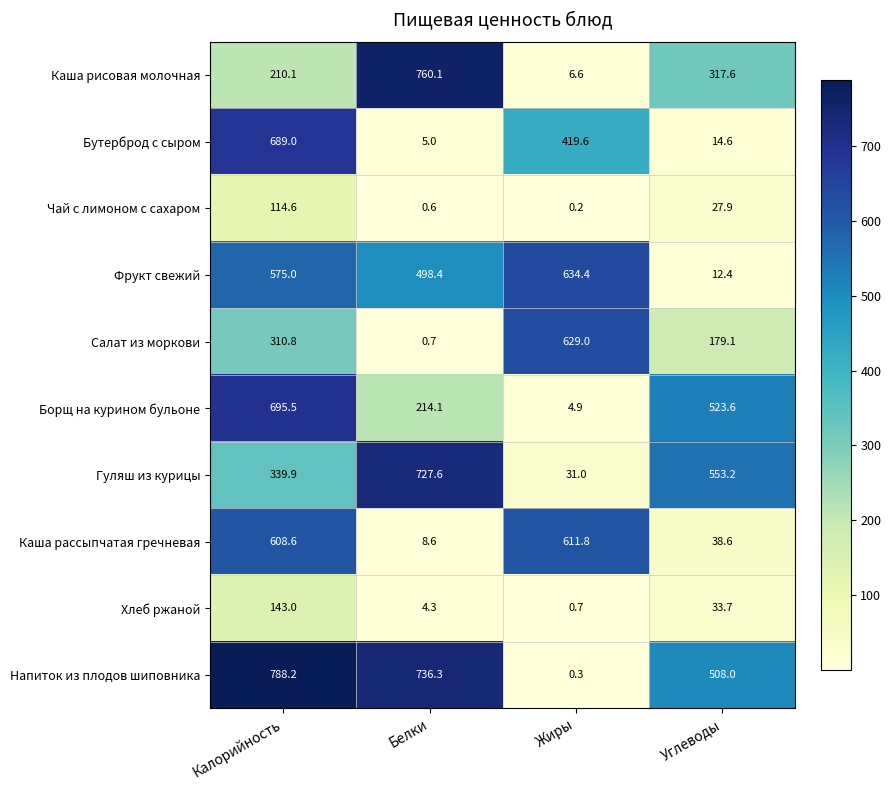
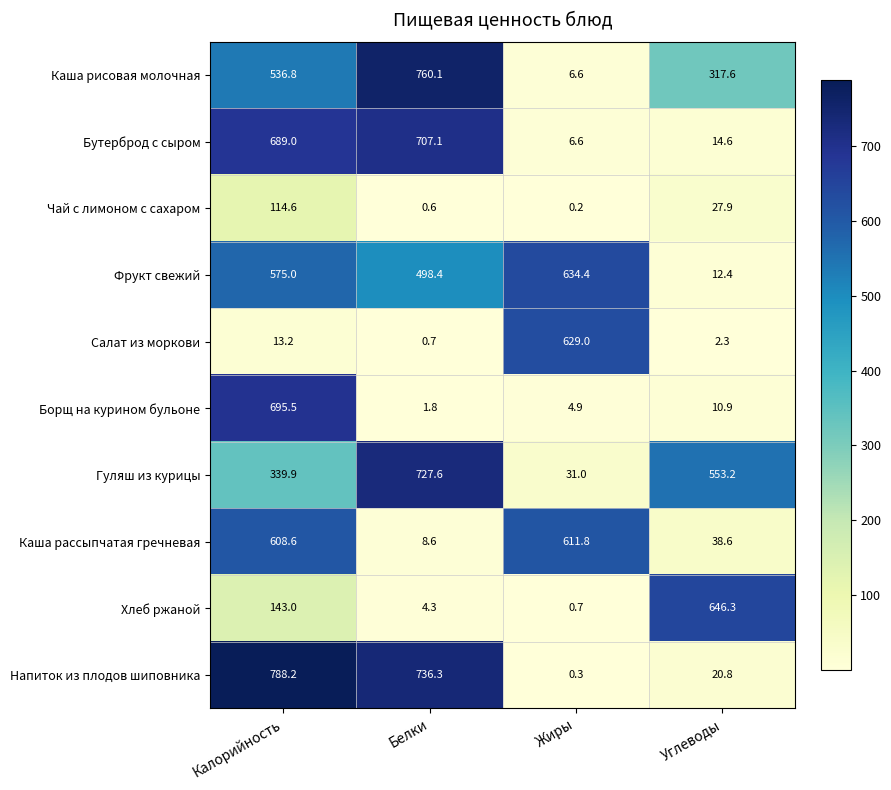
Каша рисовая молочная, Калорийность: 210.1 -> 536.8
Бутерброд с сыром, Белки: 5.0 -> 707.1
Бутерброд с сыром, Жиры: 419.6 -> 6.6
Салат из моркови, Калорийность: 310.8 -> 13.2
Салат из моркови, Углеводы: 179.1 -> 2.3
Борщ на курином бульоне, Белки: 214.1 -> 1.8
Борщ на курином бульоне, Углеводы: 523.6 -> 10.9
Хлеб ржаной, Углеводы: 33.7 -> 646.3
Напиток из плодов шиповника, Углеводы: 508.0 -> 20.8
